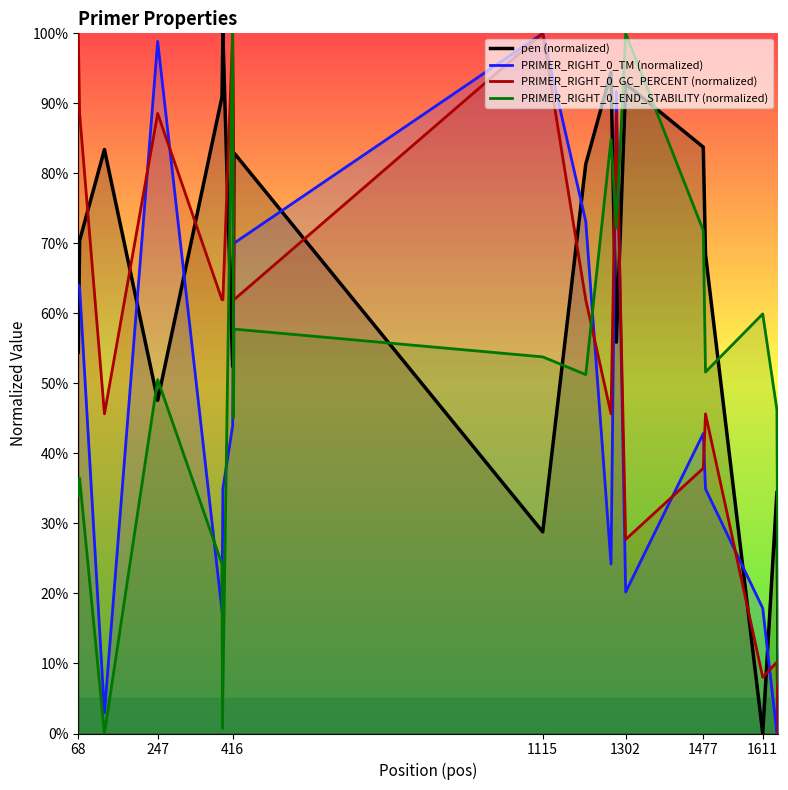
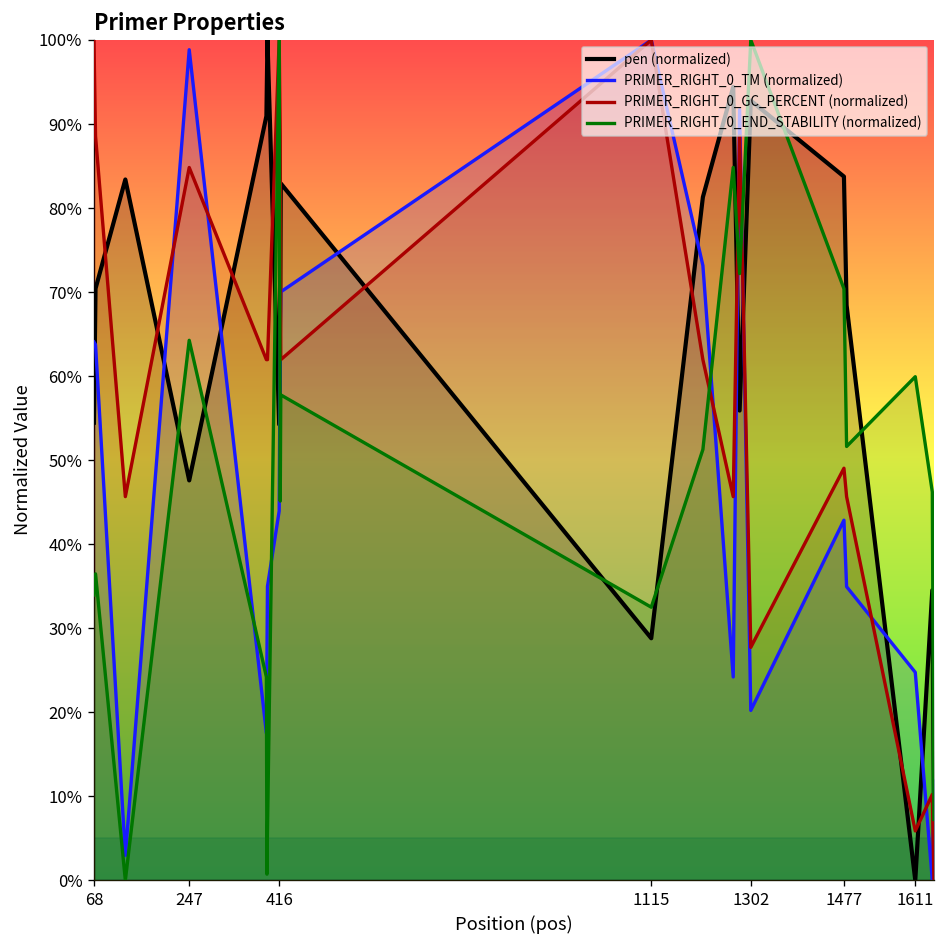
PRIMER_RIGHT_0_GC_PERCENT (normalized), 247: 89% -> 85%
PRIMER_RIGHT_0_END_STABILITY (normalized), 247: 51% -> 64%
pen (normalized), 416: 52% -> 54%
PRIMER_RIGHT_0_END_STABILITY (normalized), 1115: 54% -> 32%
PRIMER_RIGHT_0_GC_PERCENT (normalized), 1477: 38% -> 49%
PRIMER_RIGHT_0_END_STABILITY (normalized), 1477: 72% -> 70%
PRIMER_RIGHT_0_TM (normalized), 1611: 18% -> 25%
PRIMER_RIGHT_0_GC_PERCENT (normalized), 1611: 8% -> 6%
